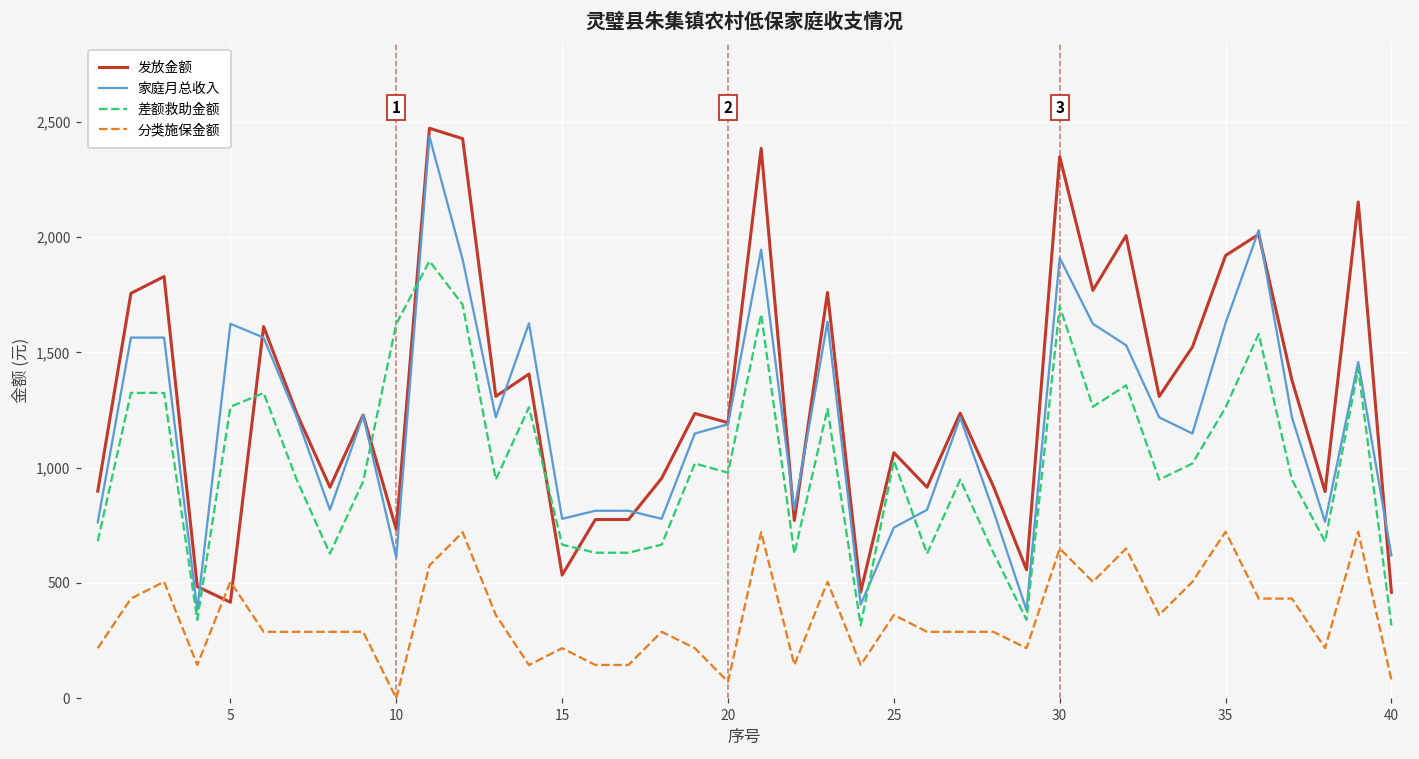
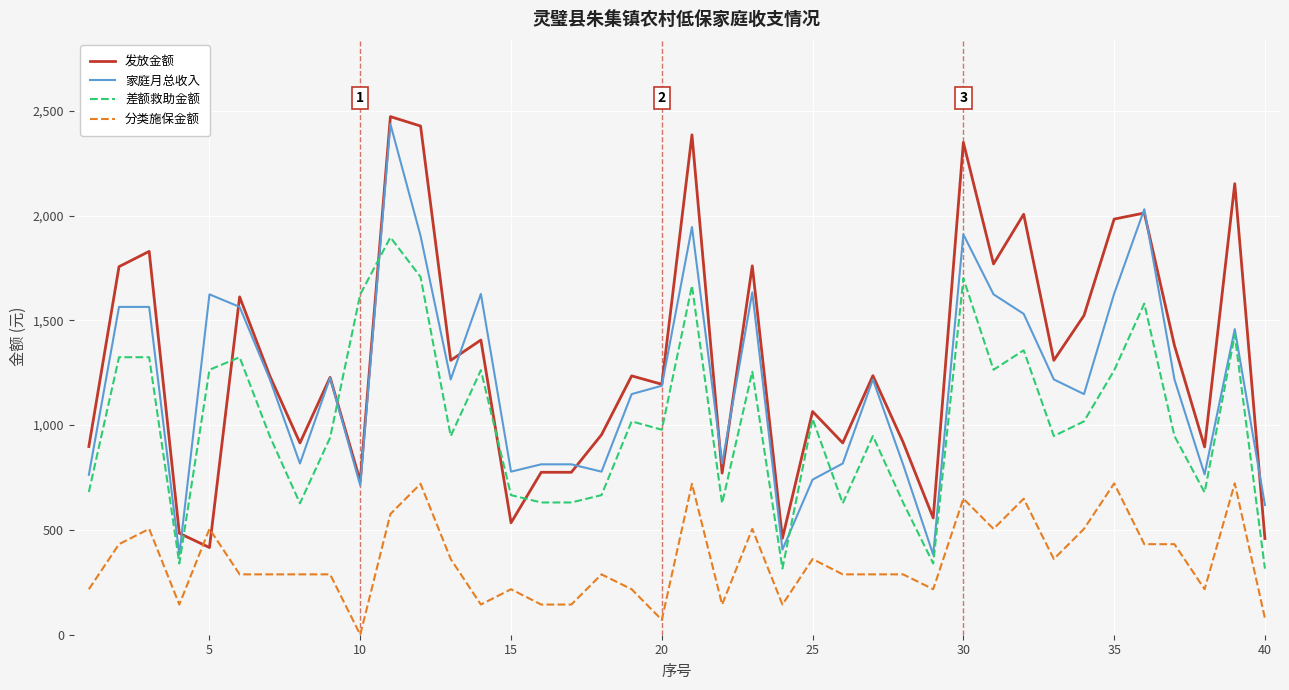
家庭月总收入, 10: 610 -> 710
发放金额, 35: 1,920 -> 1,980
